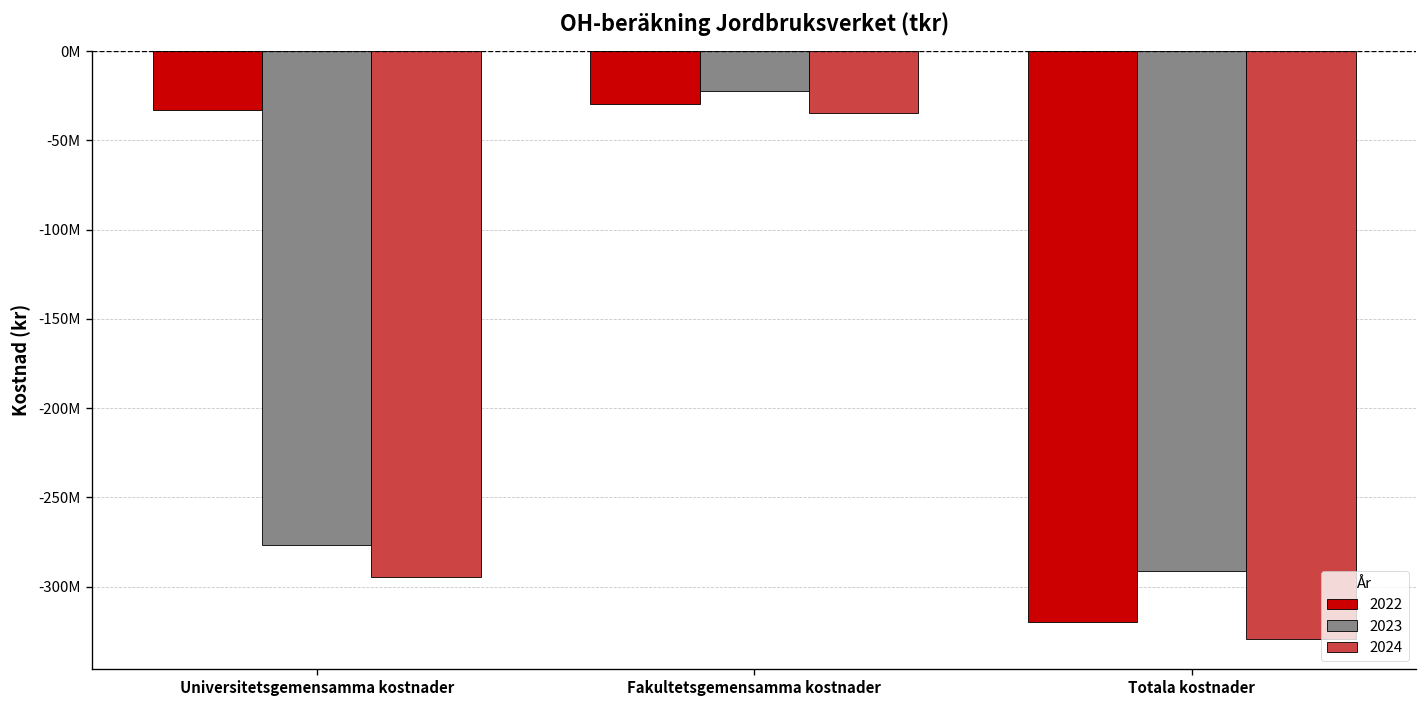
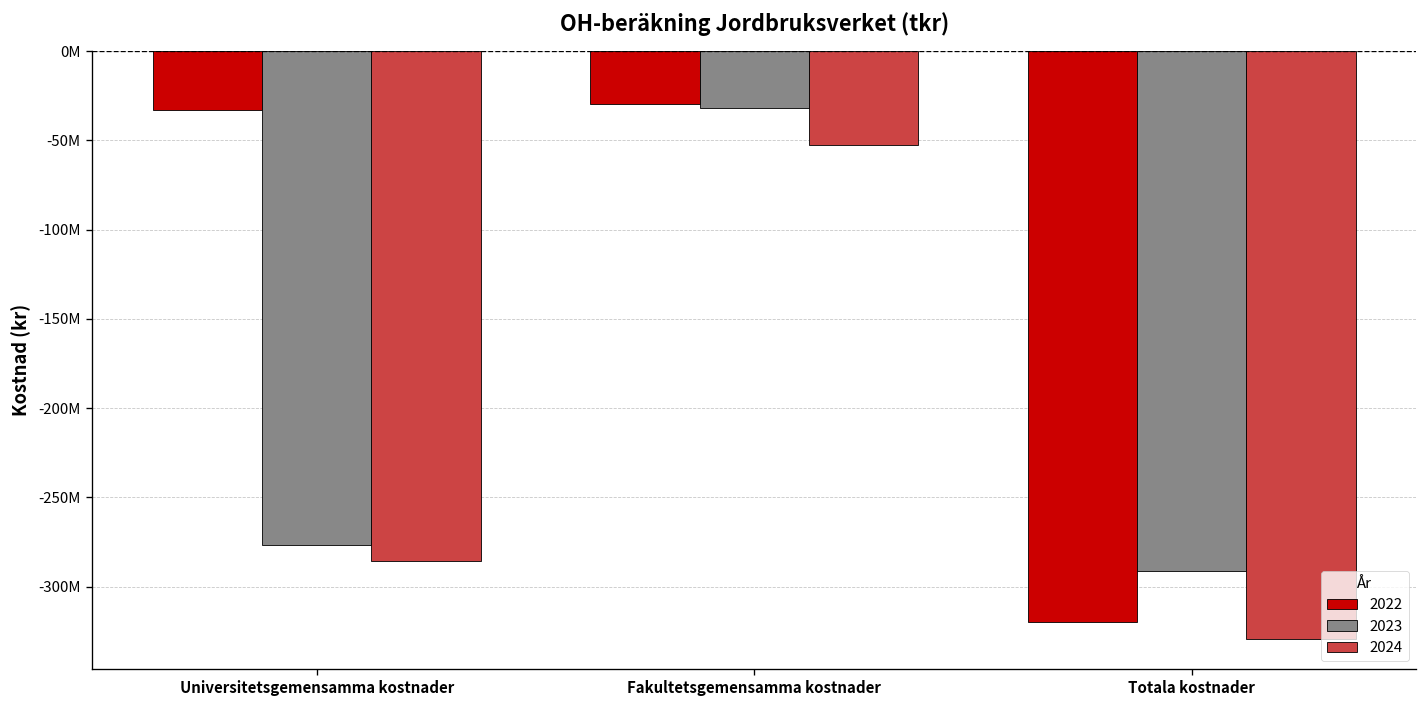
2024, Universitetsgemensamma kostnader: -295000000 -> -285000000
2023, Fakultetsgemensamma kostnader: -23000000 -> -32000000
2024, Fakultetsgemensamma kostnader: -35000000 -> -53000000
